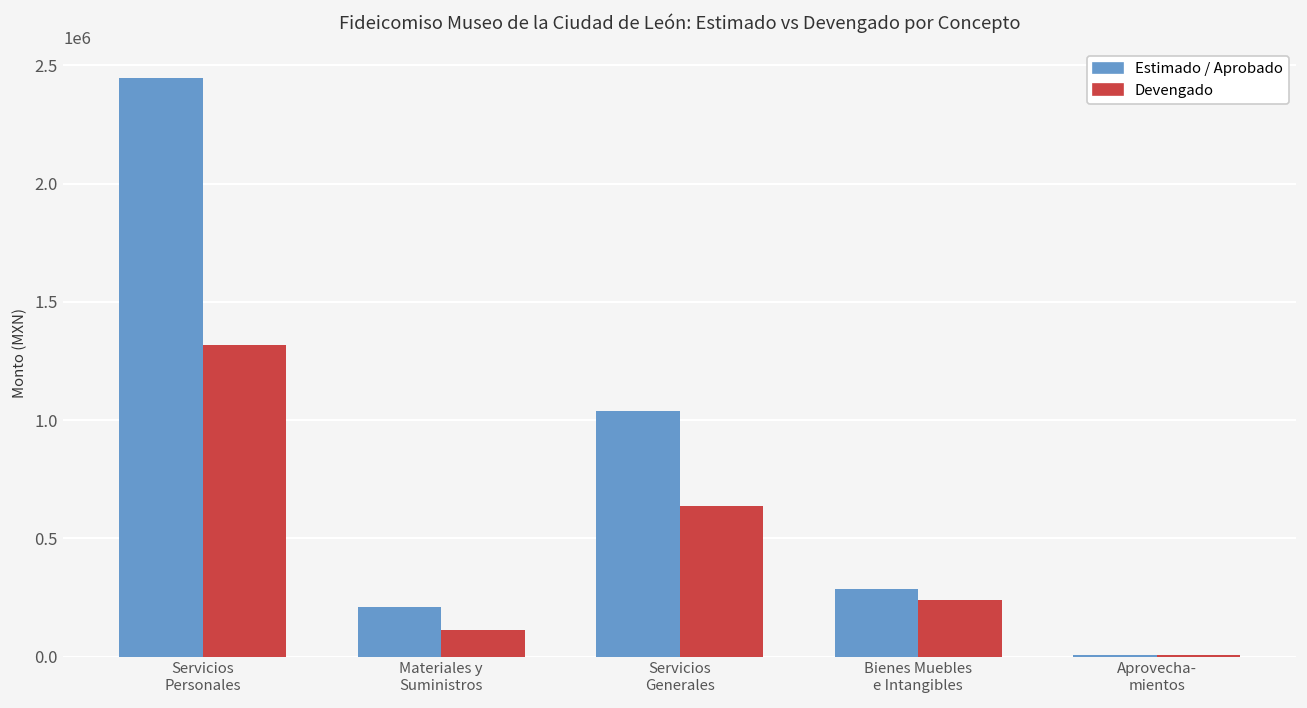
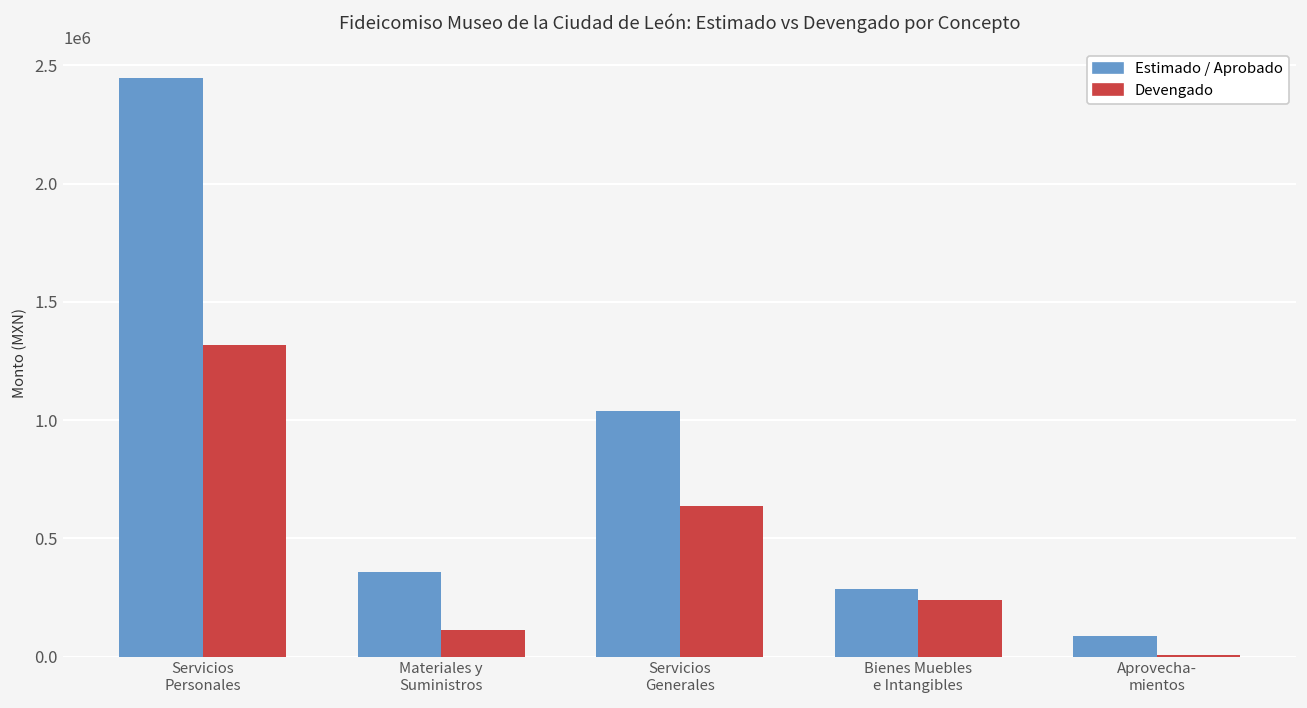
Estimado / Aprobado, Materiales y Suministros: 210000 -> 360000
Estimado / Aprobado, Aprovecha- mientos: 10000 -> 90000
